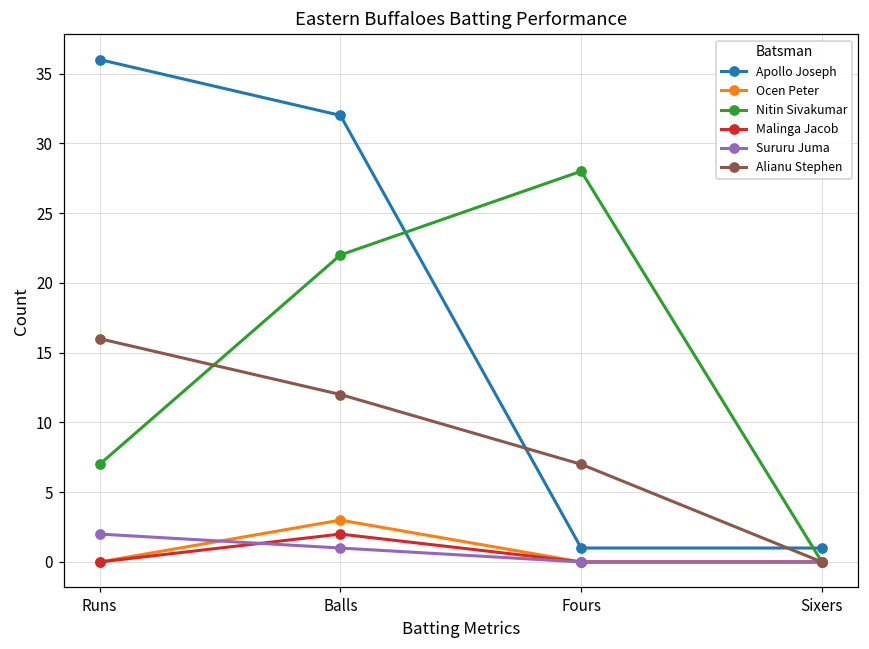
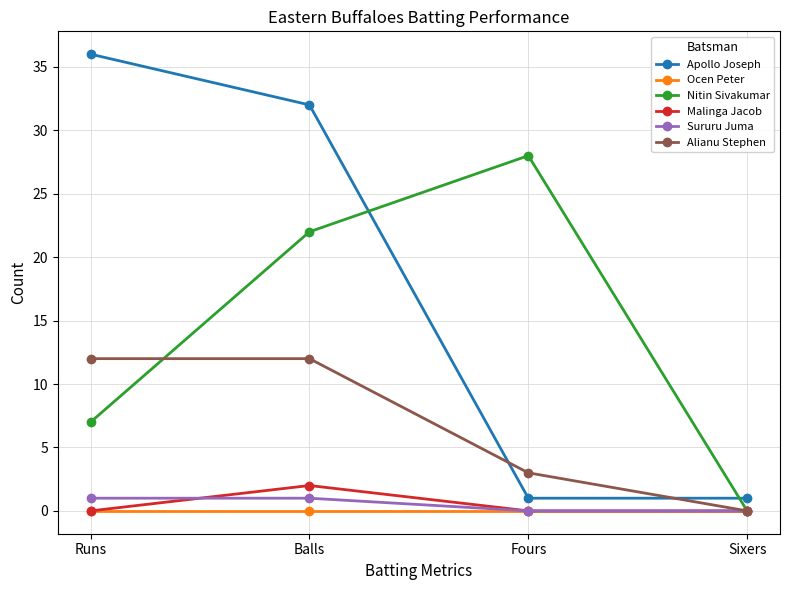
Sururu Juma, Runs: 2 -> 1
Alianu Stephen, Runs: 16 -> 12
Ocen Peter, Balls: 3 -> 0
Alianu Stephen, Fours: 7 -> 3
